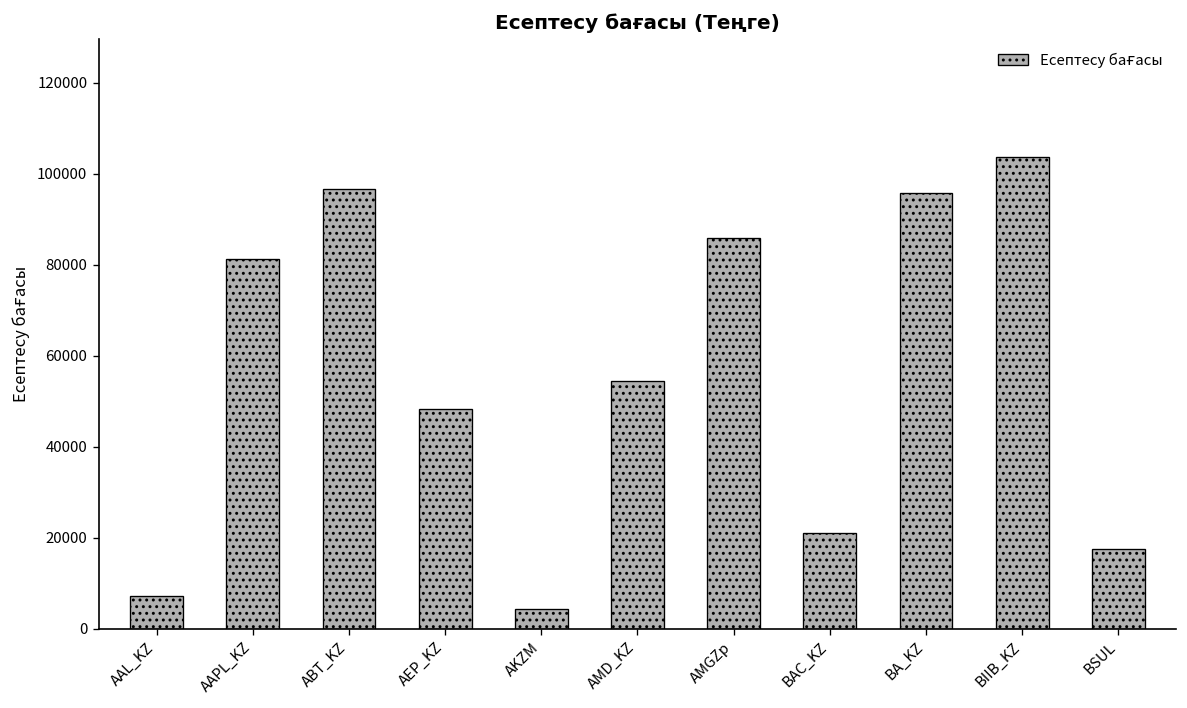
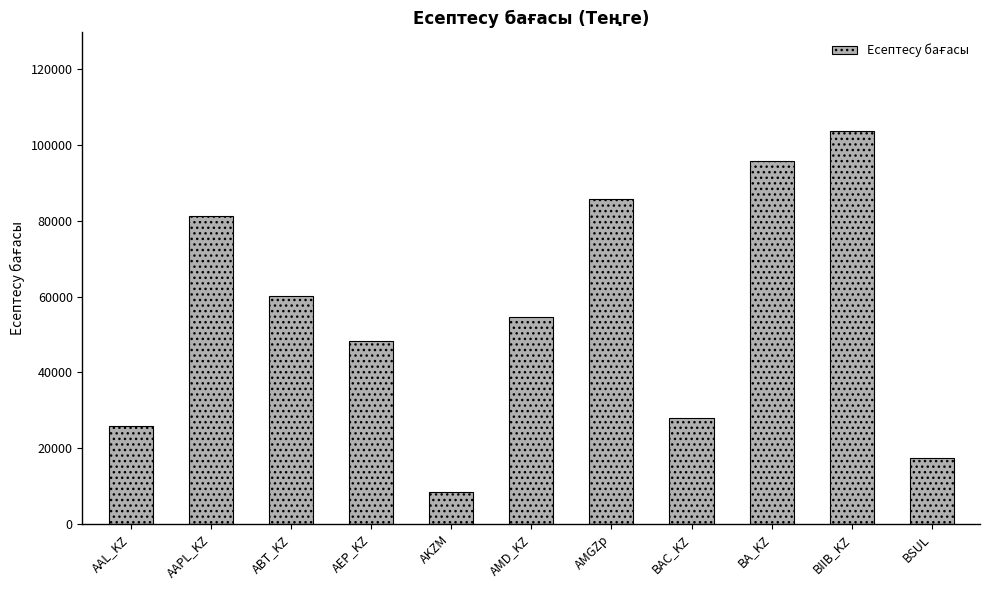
AAL_KZ: 7000 -> 26000
ABT_KZ: 97000 -> 60000
AKZM: 4000 -> 9000
BAC_KZ: 21000 -> 28000
